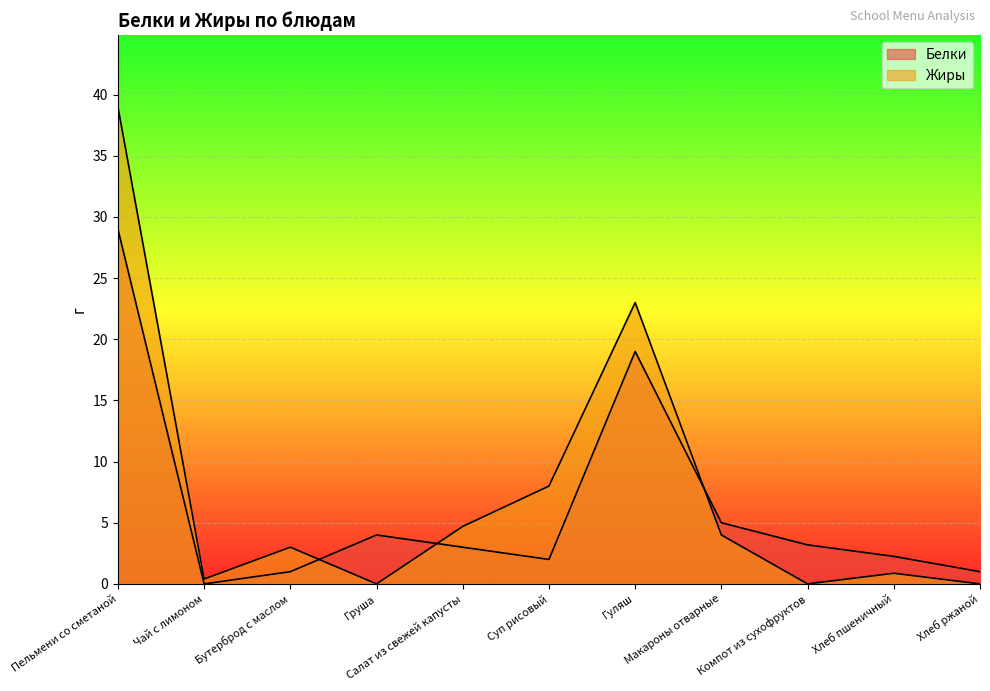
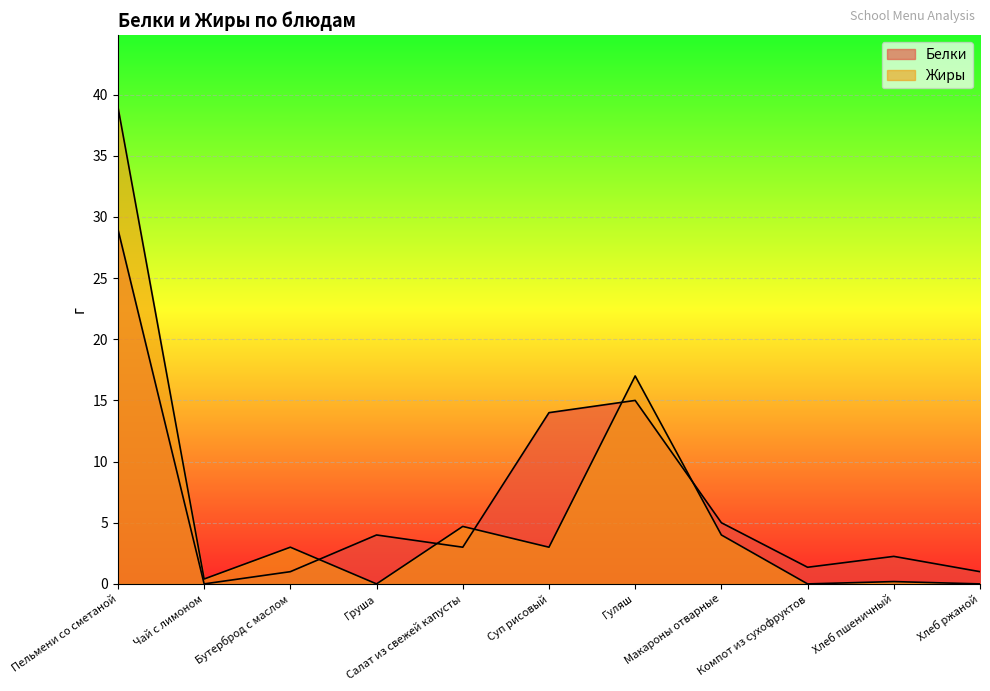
Белки, Суп рисовый: 2 -> 14
Жиры, Суп рисовый: 8 -> 3
Белки, Гуляш: 19 -> 15
Жиры, Гуляш: 23 -> 17
Белки, Компот из сухофруктов: 3.2 -> 1.4
Жиры, Хлеб пшеничный: 0.9 -> 0.2
